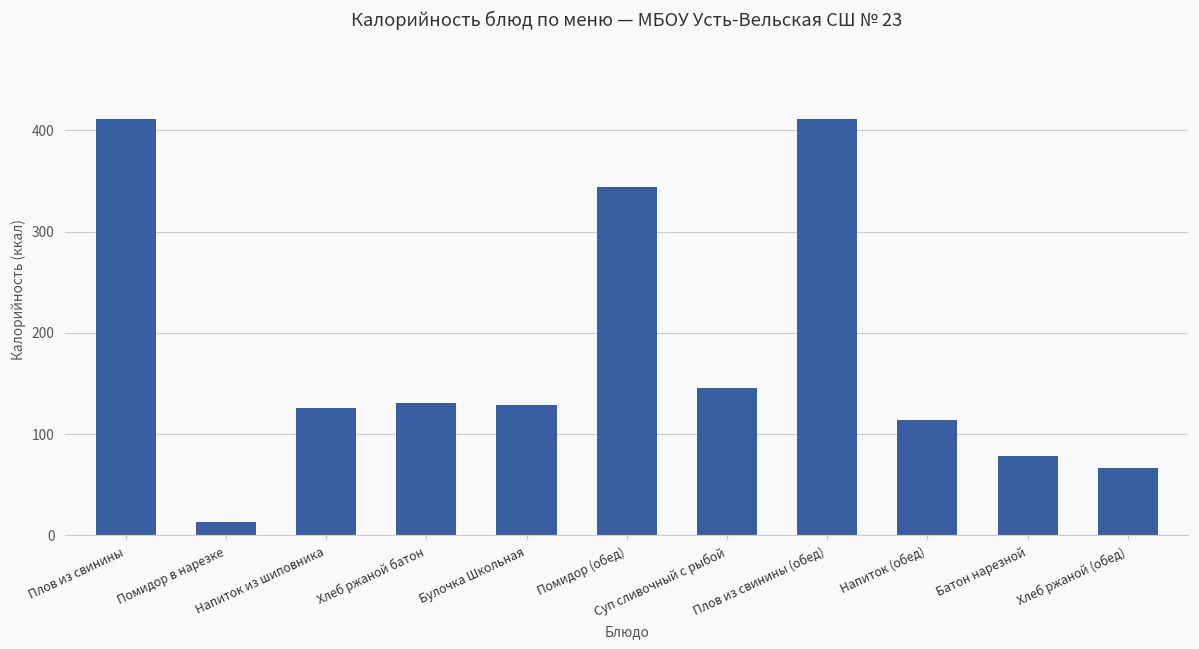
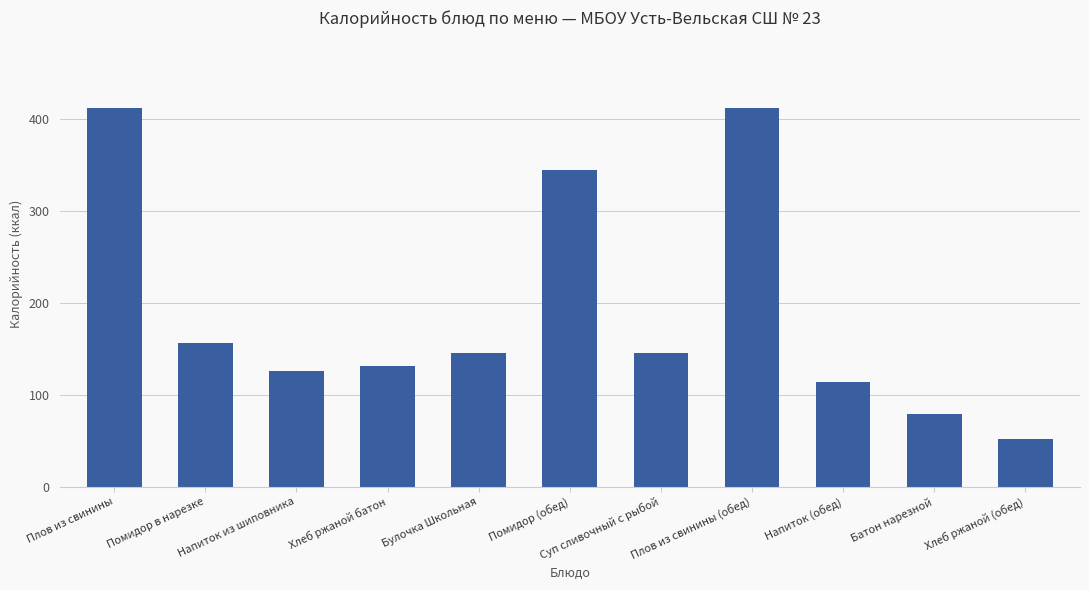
Помидор в нарезке: 10 -> 160
Булочка Школьная: 130 -> 140
Хлеб ржаной (обед): 70 -> 50
